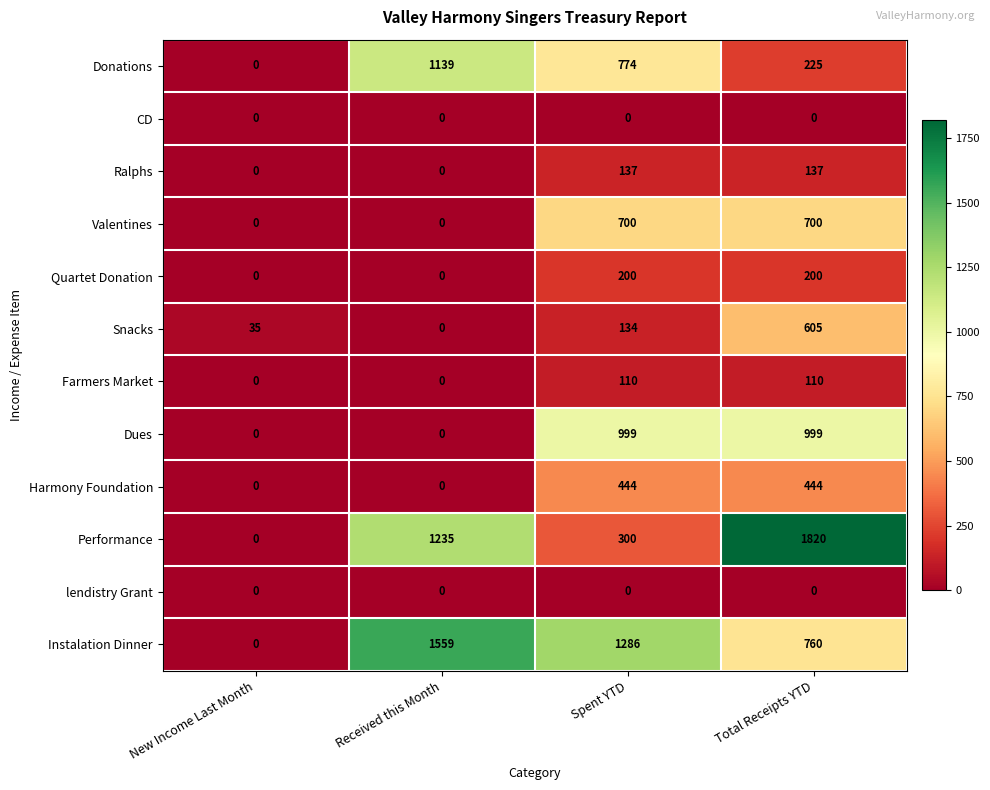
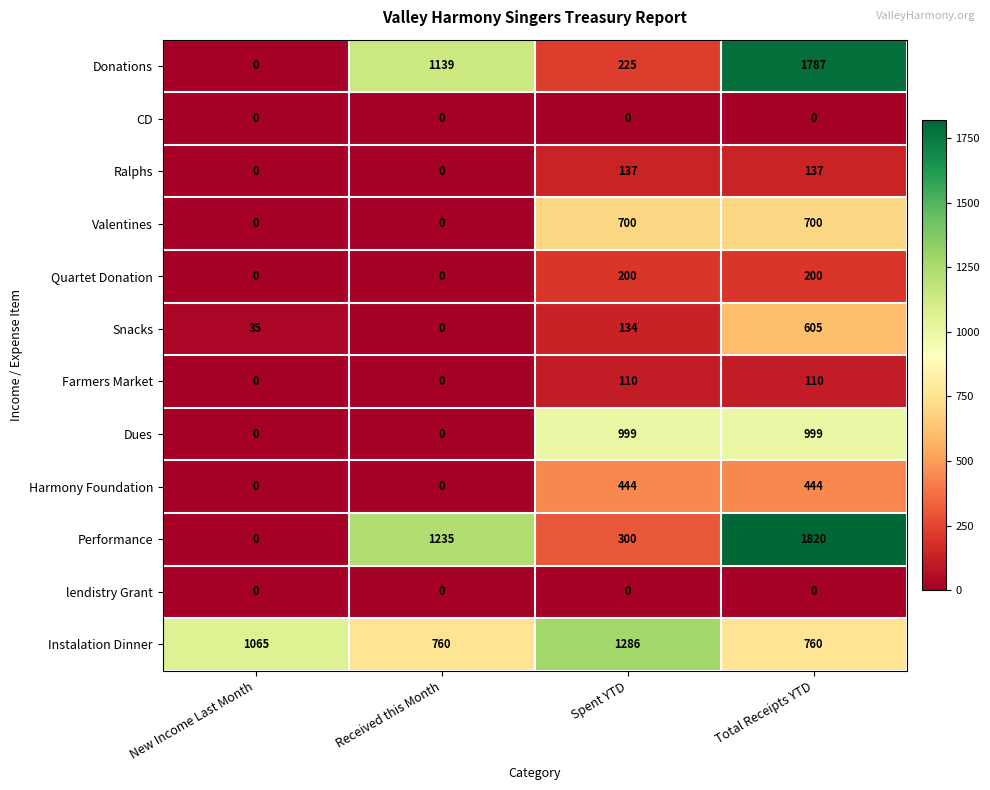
Donations, Spent YTD: 774 -> 225
Donations, Total Receipts YTD: 225 -> 1787
Instalation Dinner, New Income Last Month: 0 -> 1065
Instalation Dinner, Received this Month: 1559 -> 760
